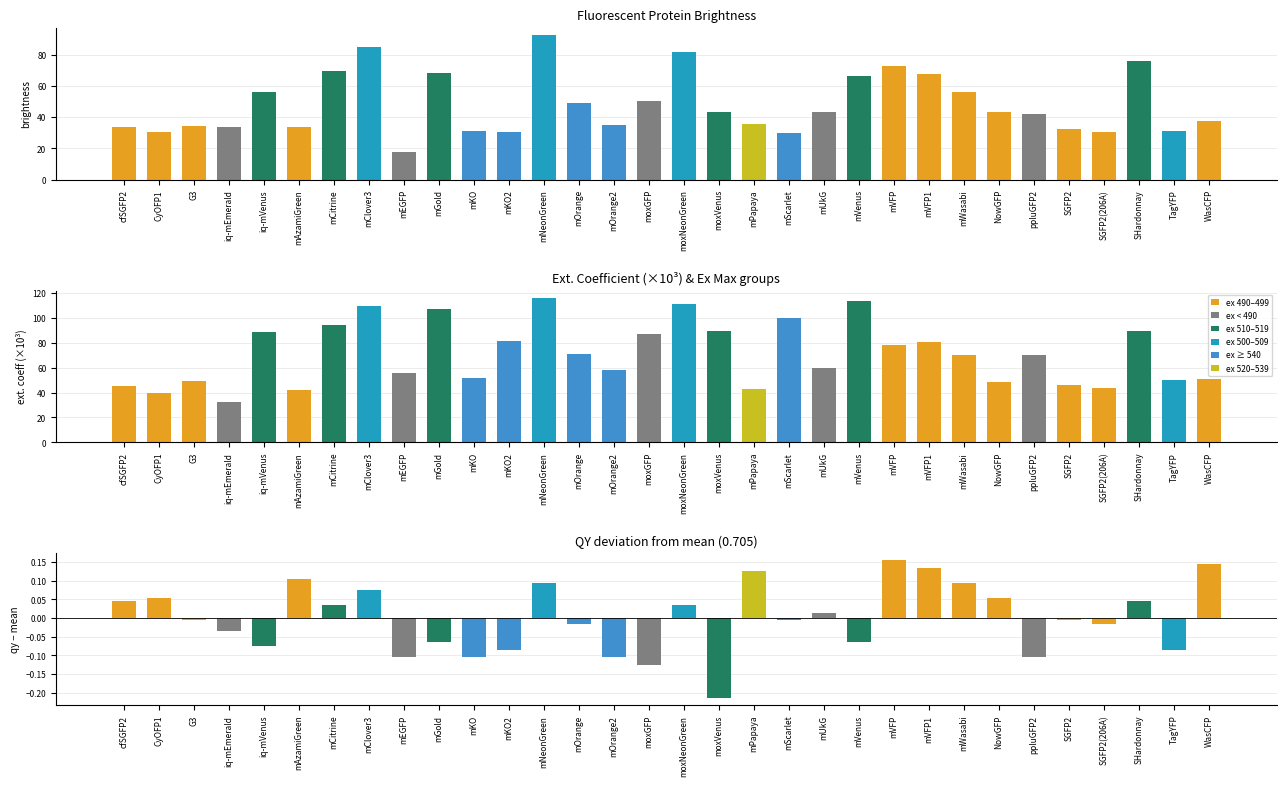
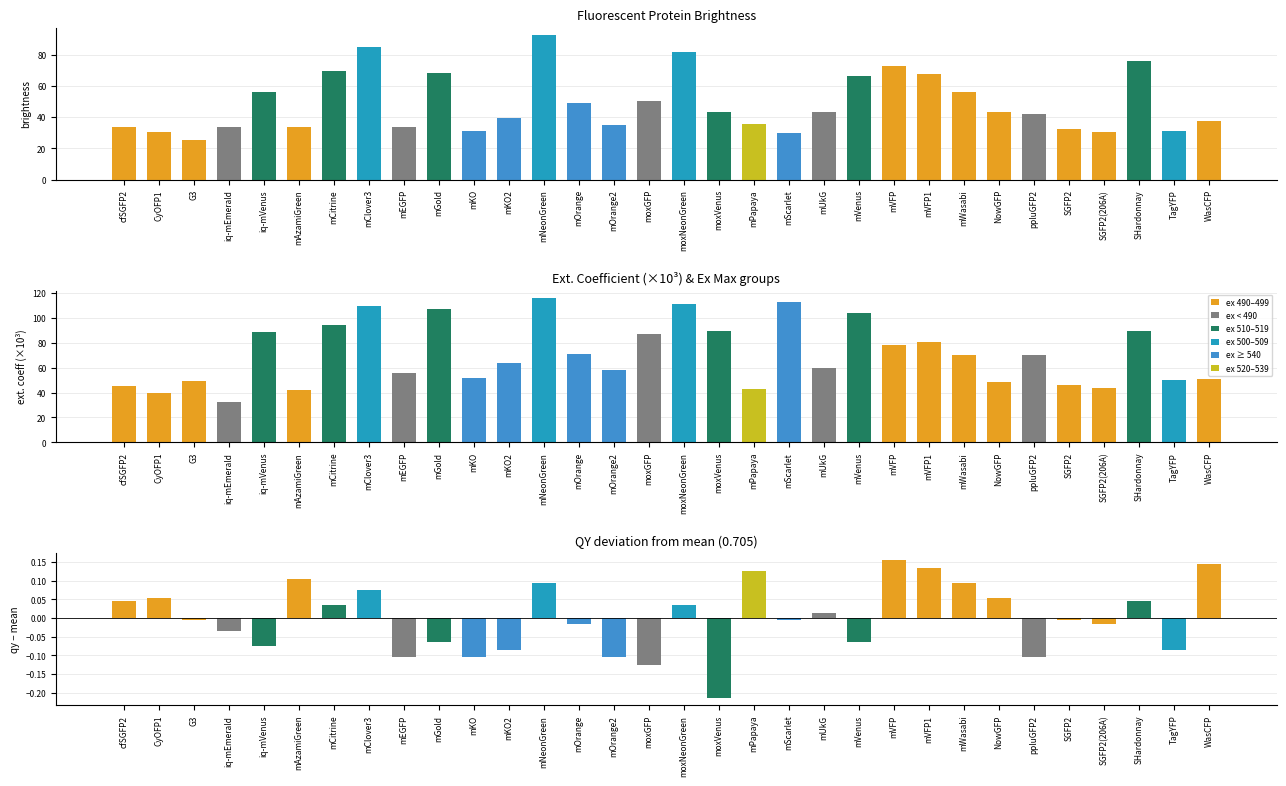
Fluorescent Protein Brightness, G3: 34 -> 25
Fluorescent Protein Brightness, mEGFP: 18 -> 34
Fluorescent Protein Brightness, mKO2: 31 -> 40
Ext. Coefficient (×10³) & Ex Max groups, mKO2: 81 -> 64
Ext. Coefficient (×10³) & Ex Max groups, mScarlet: 100 -> 112
Ext. Coefficient (×10³) & Ex Max groups, mVenus: 114 -> 104
